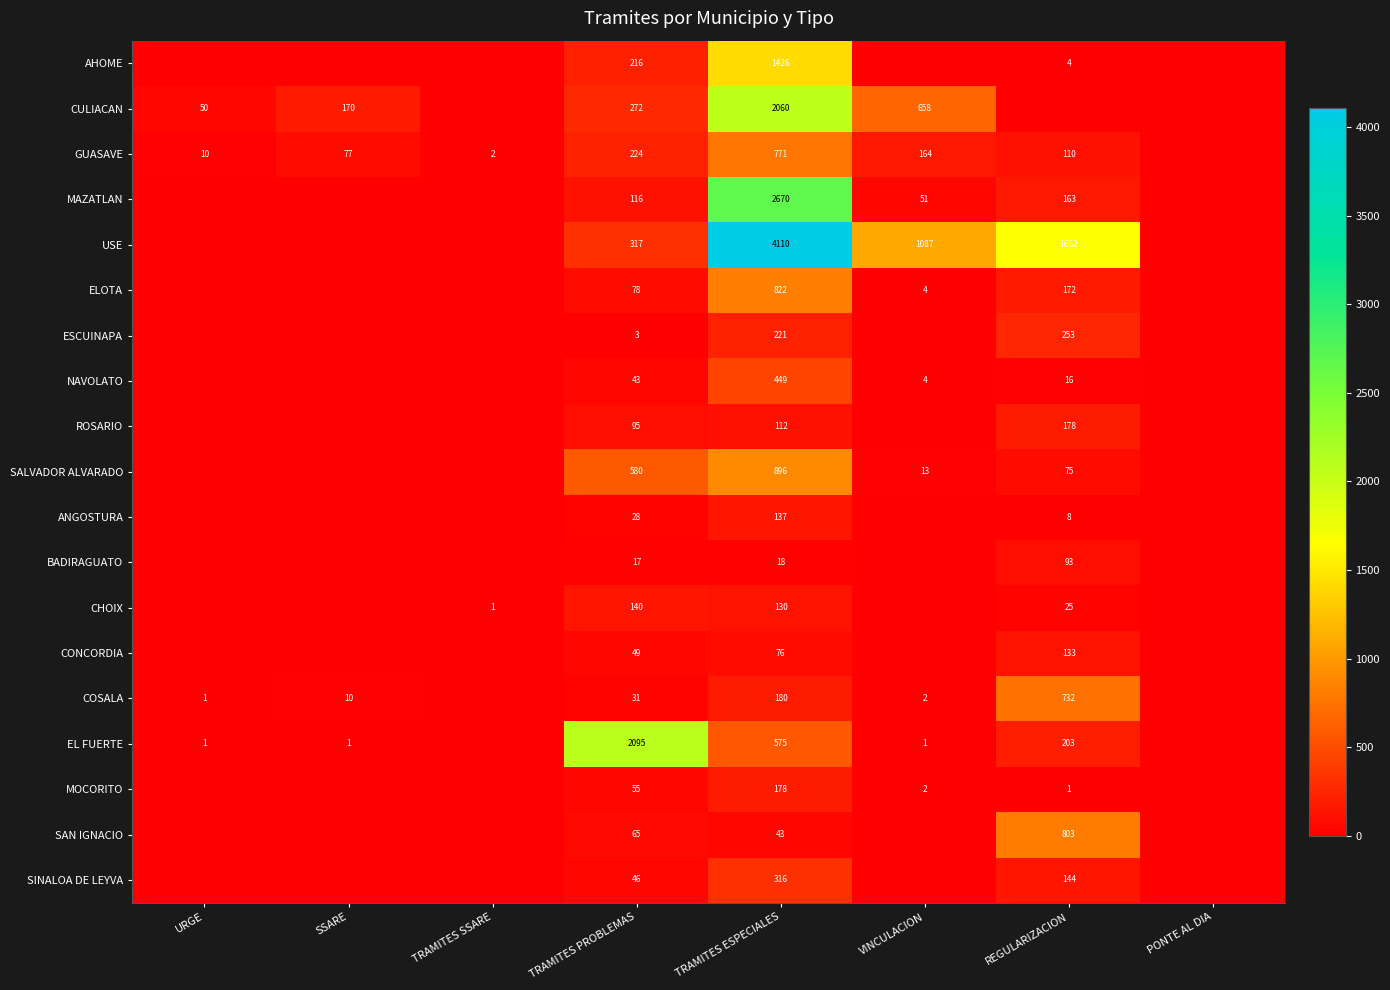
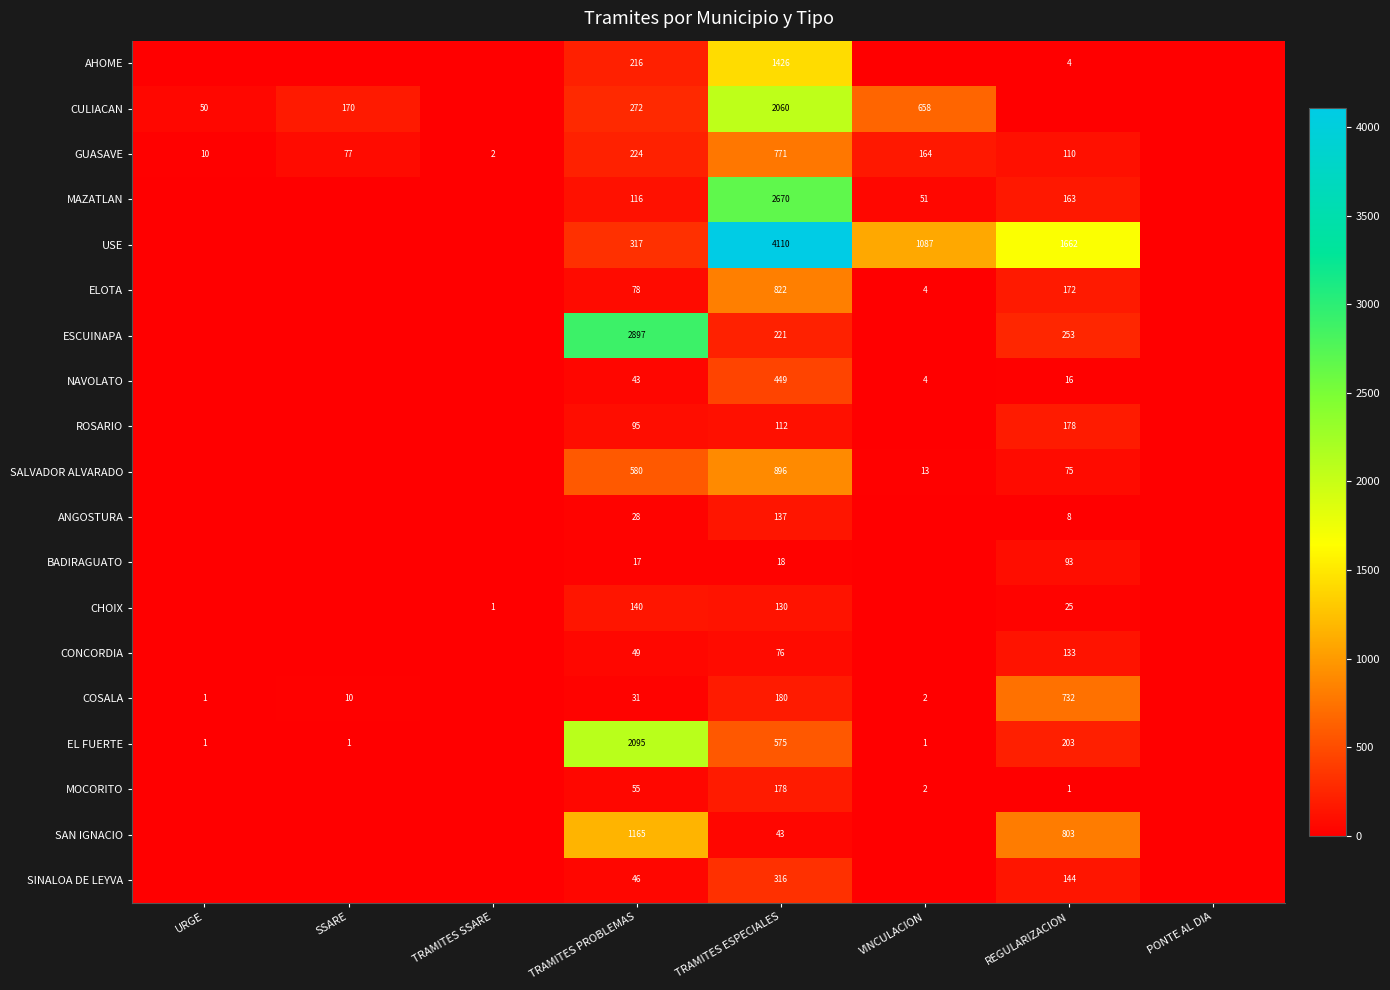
ESCUINAPA, TRAMITES PROBLEMAS: 3 -> 2897
SAN IGNACIO, TRAMITES PROBLEMAS: 65 -> 1165
